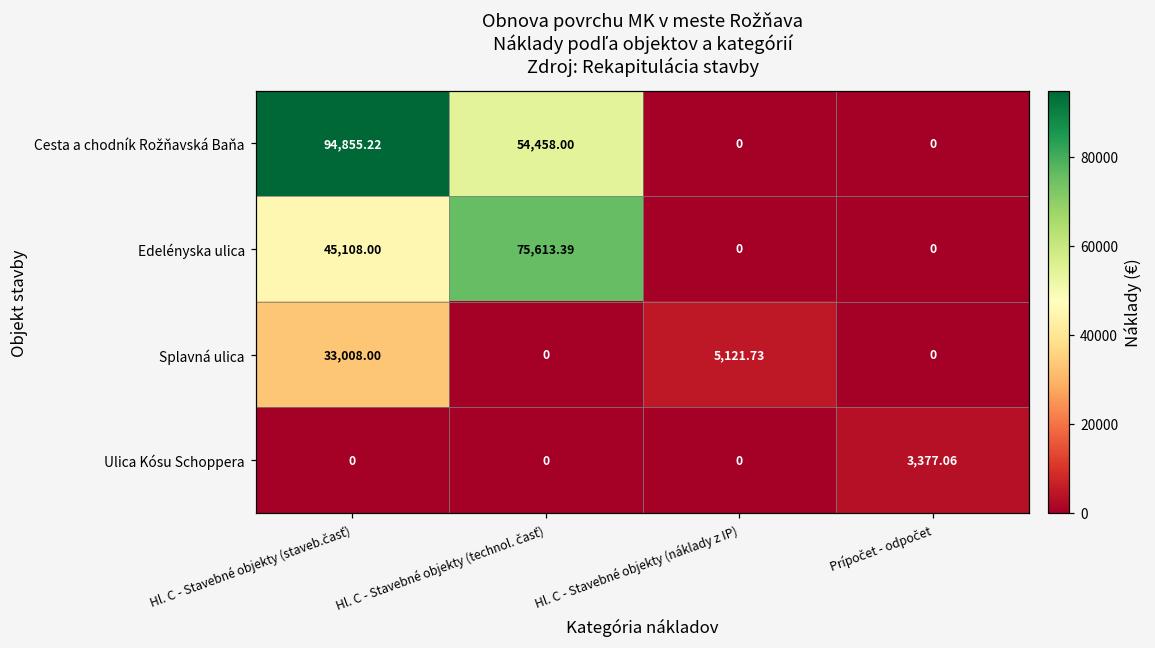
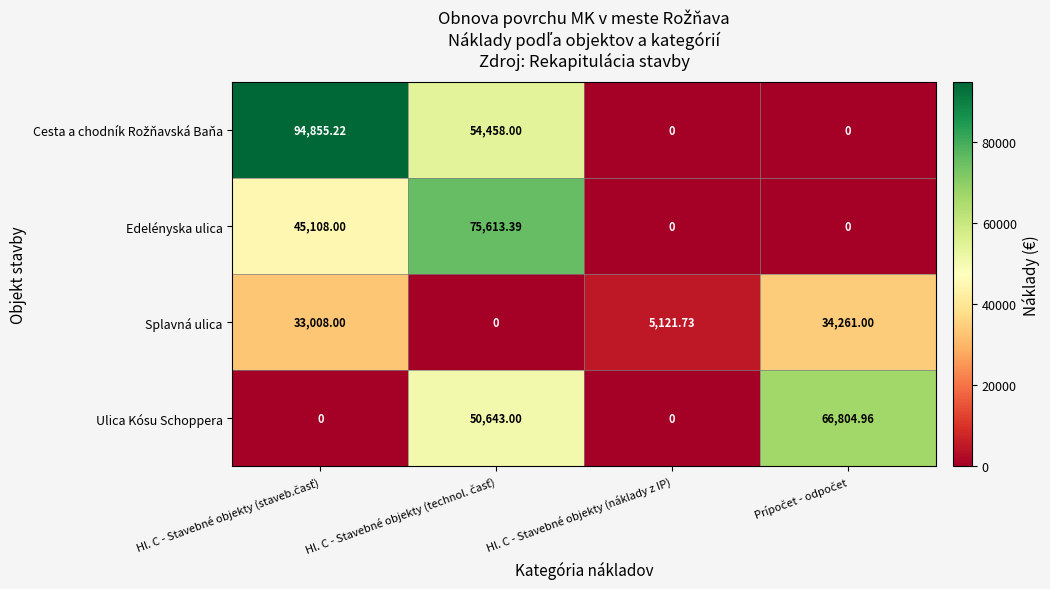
Splavná ulica, Prípočet - odpočet: 0 -> 34,261.00
Ulica Kósu Schoppera, Hl. C - Stavebné objekty (technol. časť): 0 -> 50,643.00
Ulica Kósu Schoppera, Prípočet - odpočet: 3,377.06 -> 66,804.96
